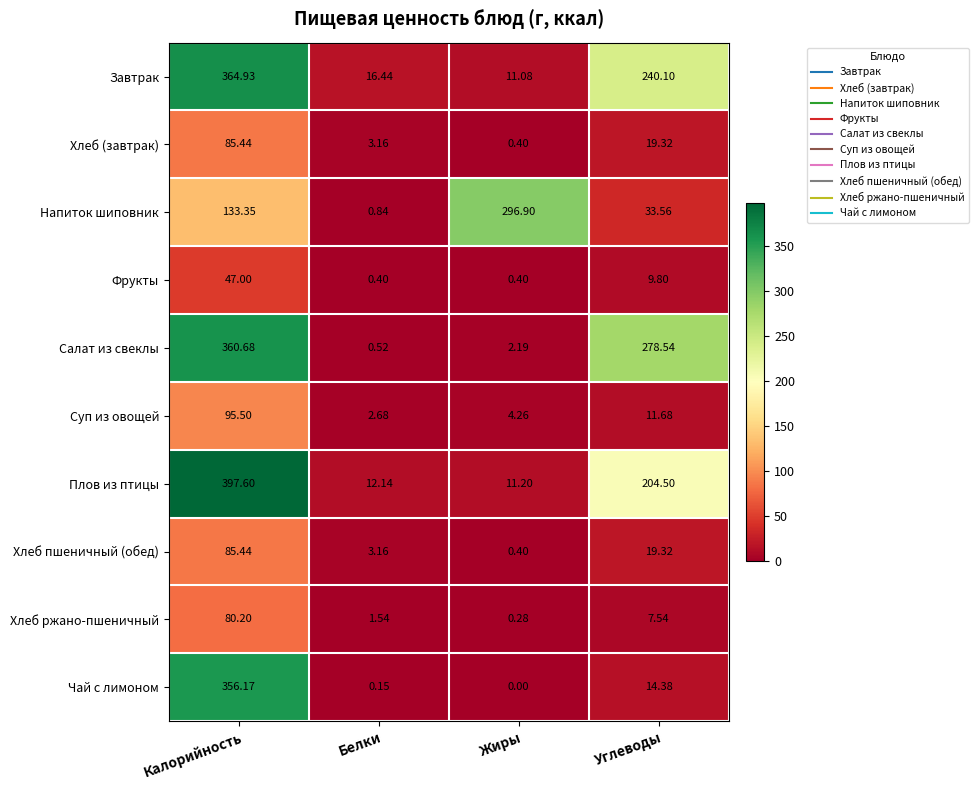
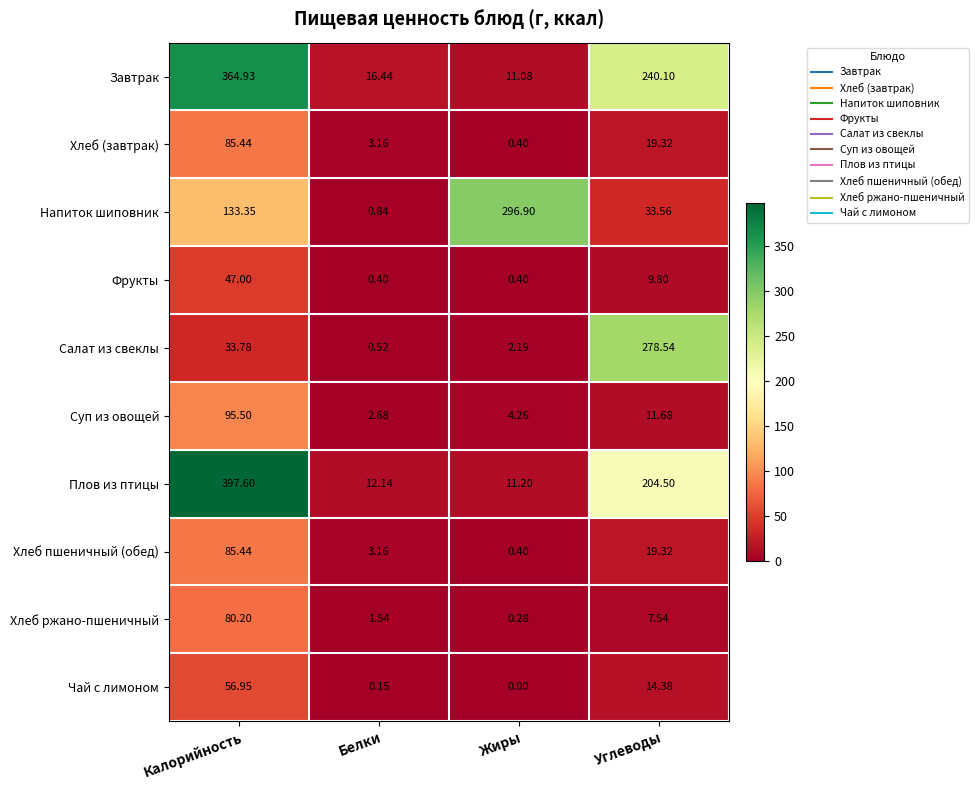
Салат из свеклы, Калорийность: 360.68 -> 33.78
Чай с лимоном, Калорийность: 356.17 -> 56.95
